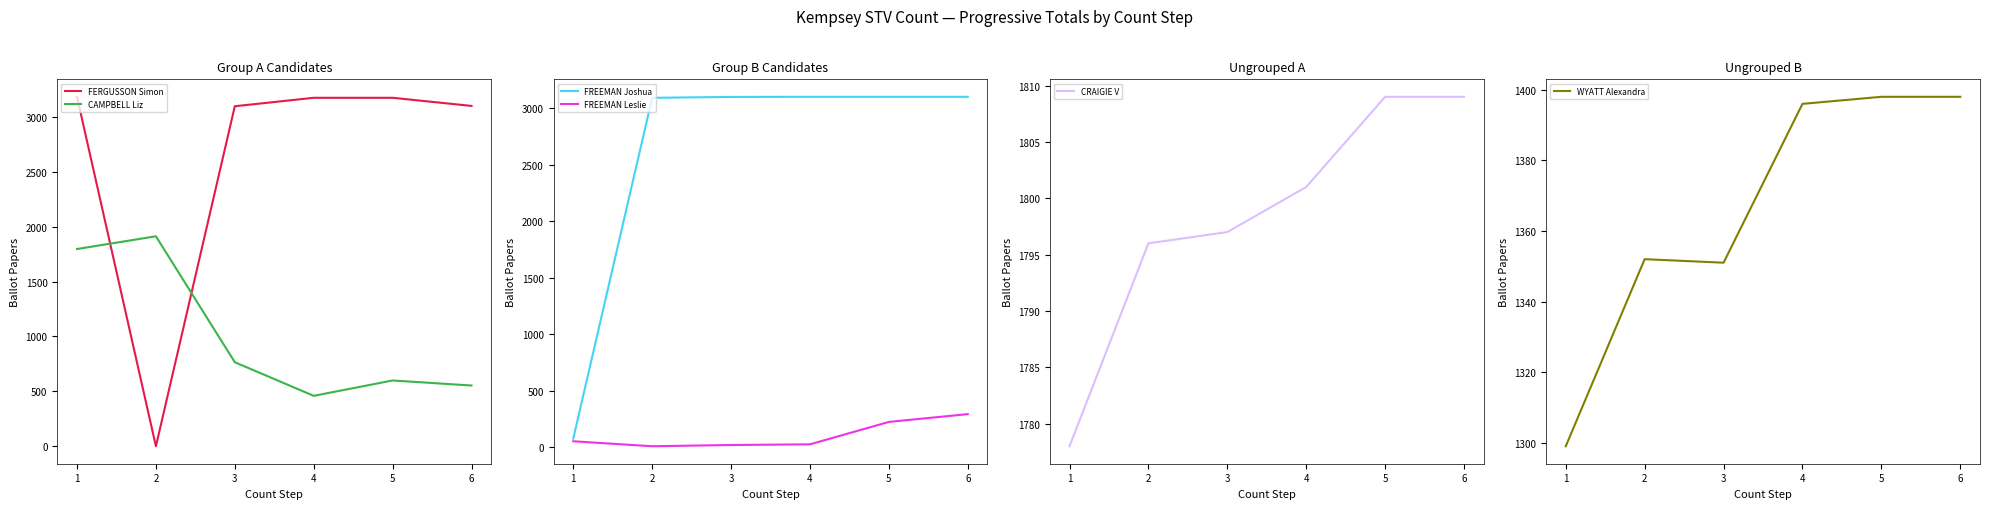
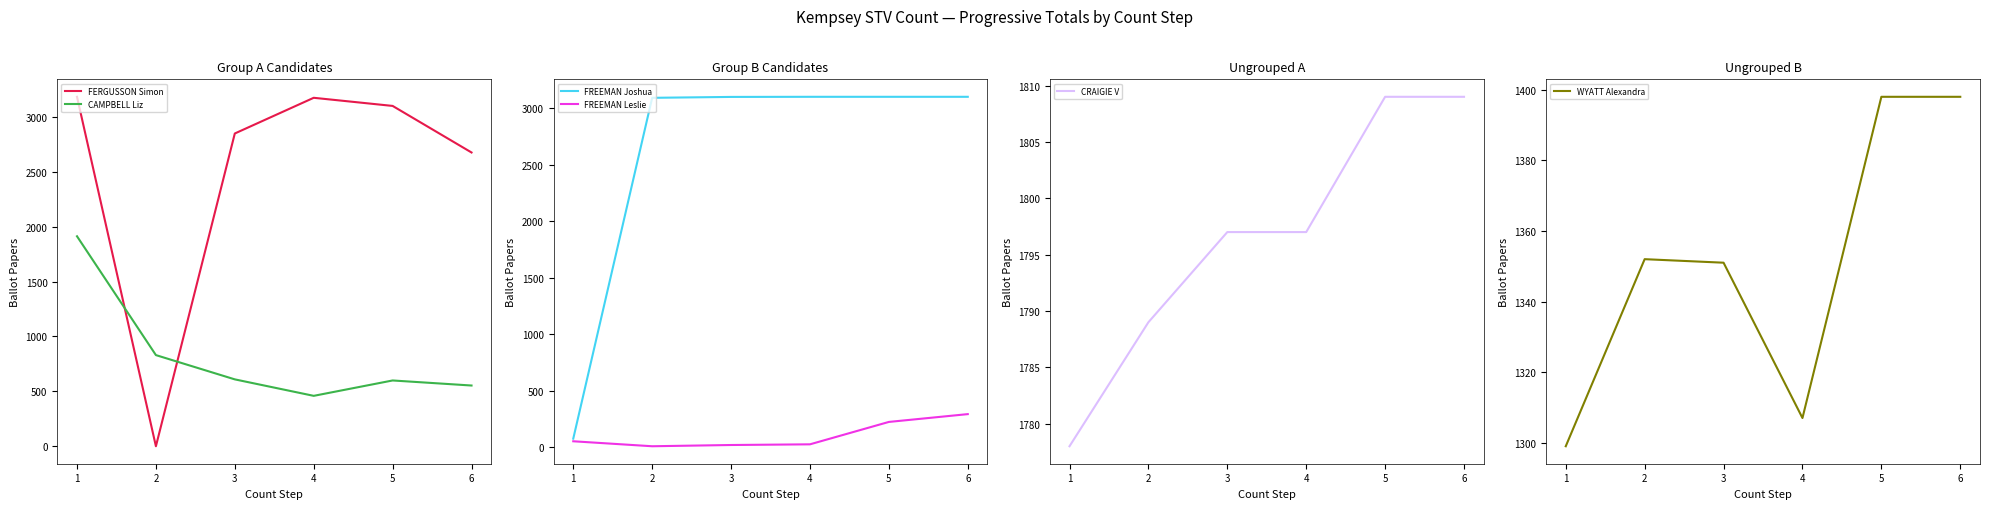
Group A Candidates, CAMPBELL Liz, 1: 1800 -> 1910
Group A Candidates, CAMPBELL Liz, 2: 1910 -> 830
Group A Candidates, FERGUSSON Simon, 3: 3100 -> 2850
Group A Candidates, CAMPBELL Liz, 3: 770 -> 610
Group A Candidates, FERGUSSON Simon, 5: 3170 -> 3100
Group A Candidates, FERGUSSON Simon, 6: 3100 -> 2680
Ungrouped A, 2: 1796 -> 1789
Ungrouped A, 4: 1801 -> 1797
Ungrouped B, 4: 1396 -> 1307
